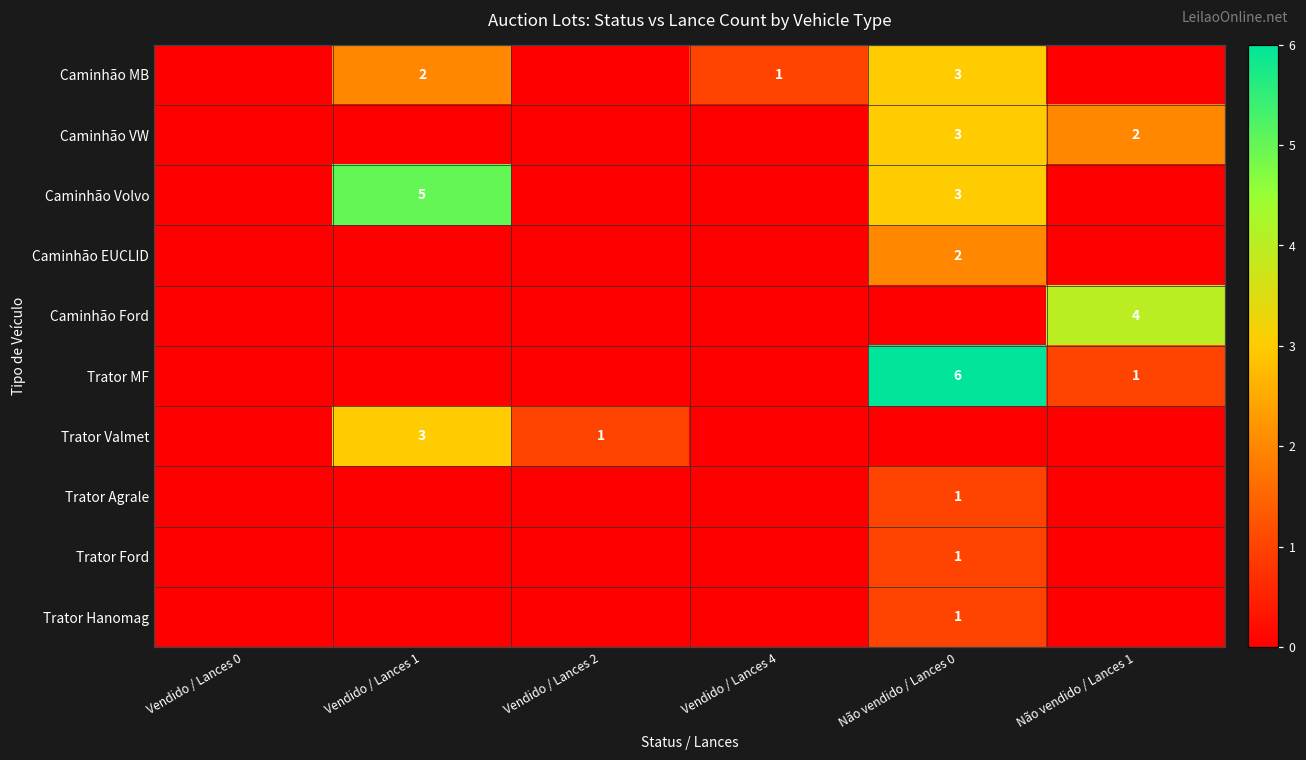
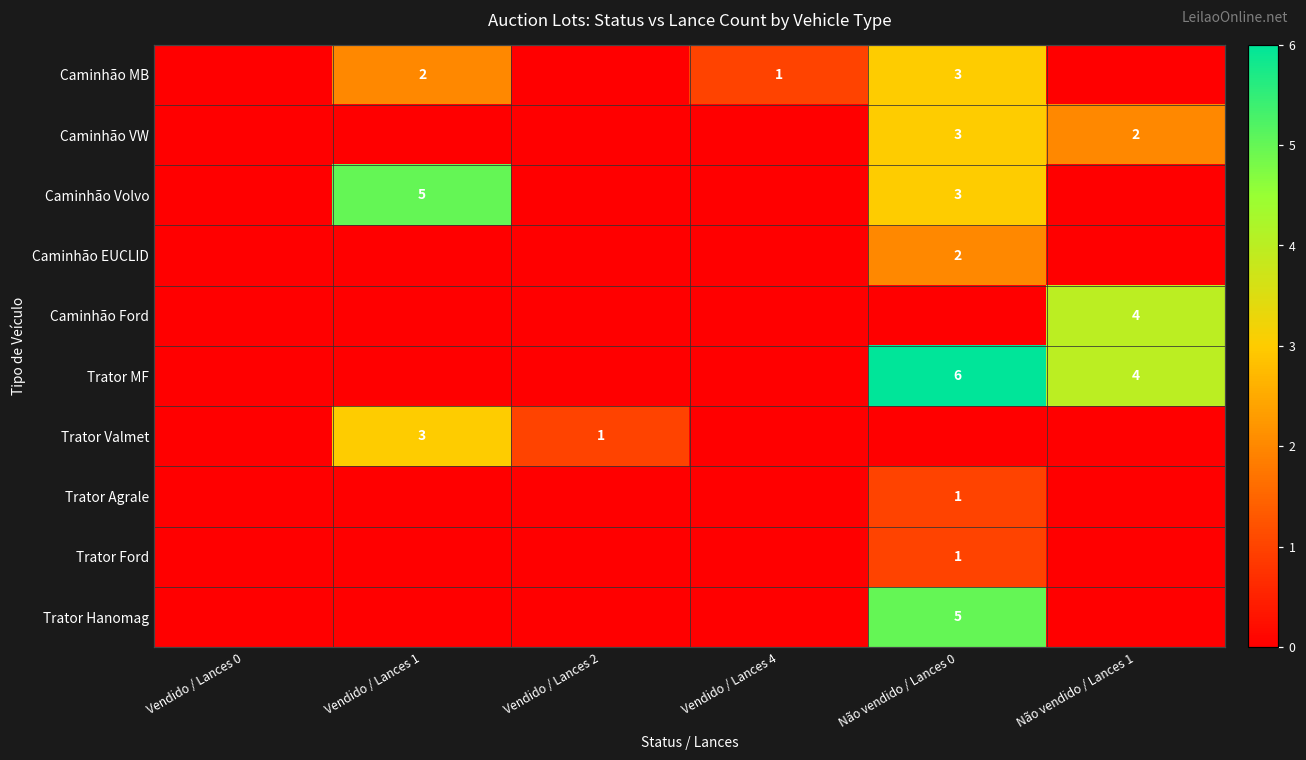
Trator MF, Não vendido / Lances 1: 1 -> 4
Trator Hanomag, Não vendido / Lances 0: 1 -> 5
